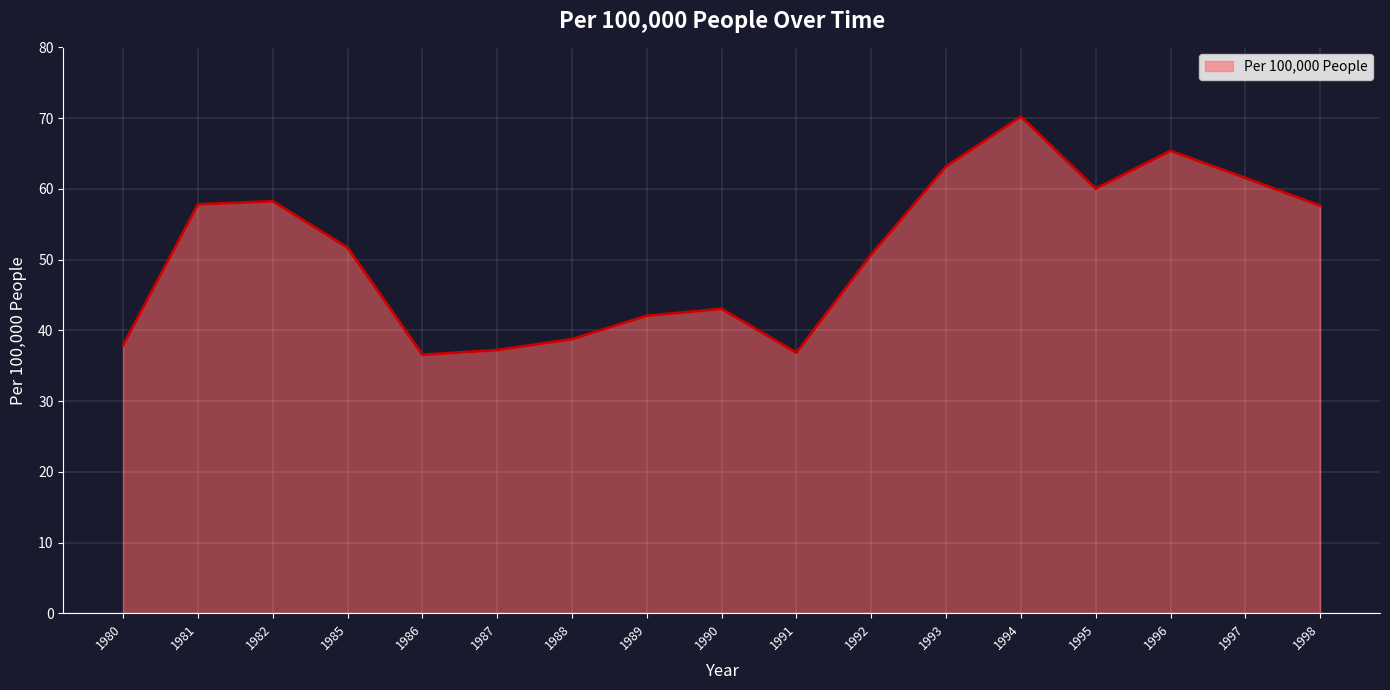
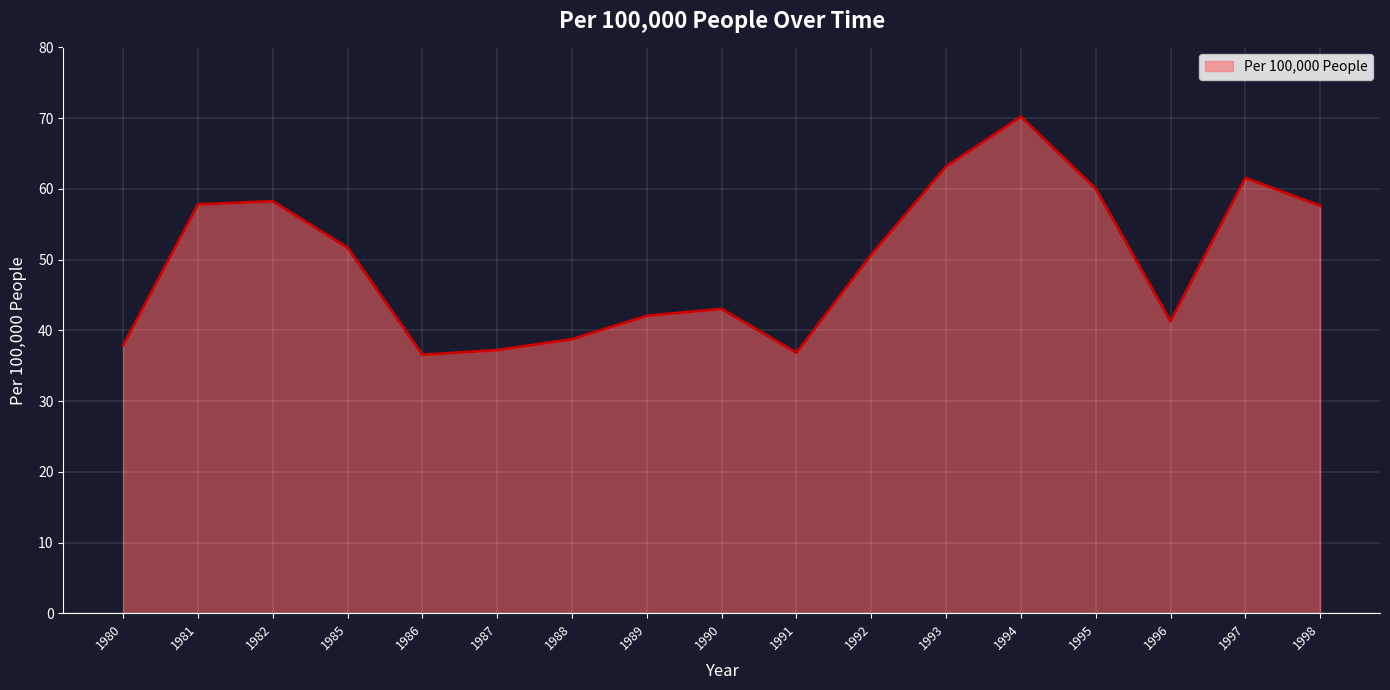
1996: 65 -> 41
